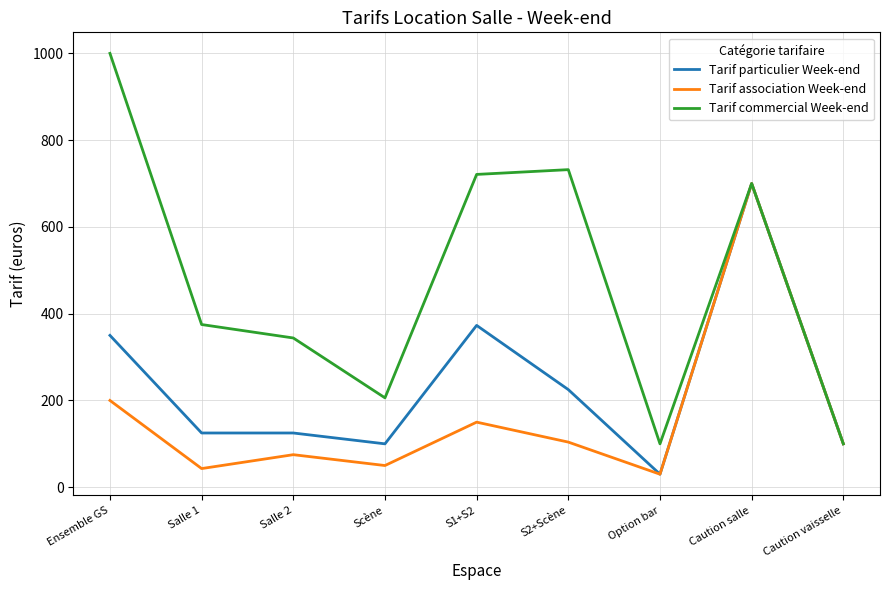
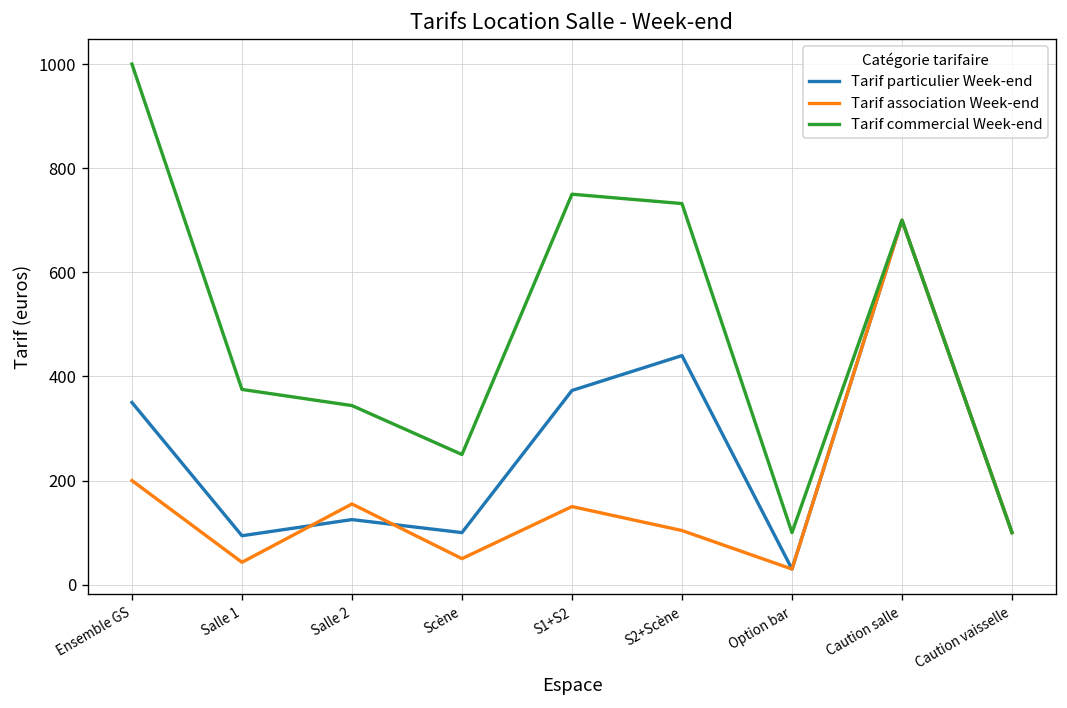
Tarif particulier Week-end, Salle 1: 130 -> 90
Tarif association Week-end, Salle 2: 80 -> 160
Tarif commercial Week-end, Scène: 210 -> 250
Tarif commercial Week-end, S1+S2: 720 -> 750
Tarif particulier Week-end, S2+Scène: 230 -> 440
